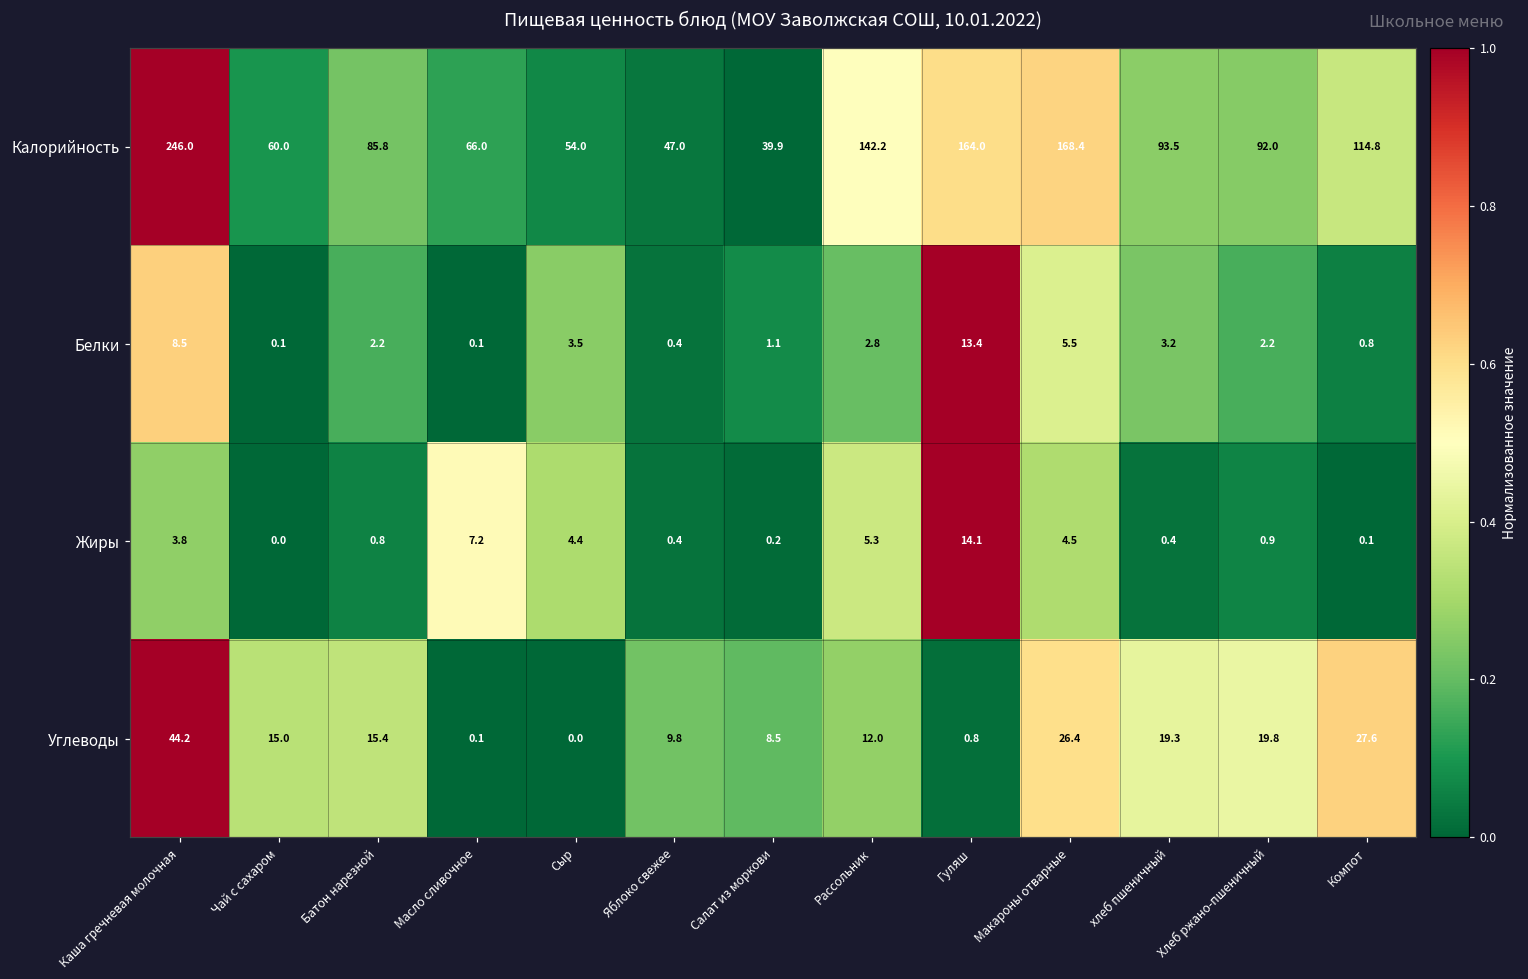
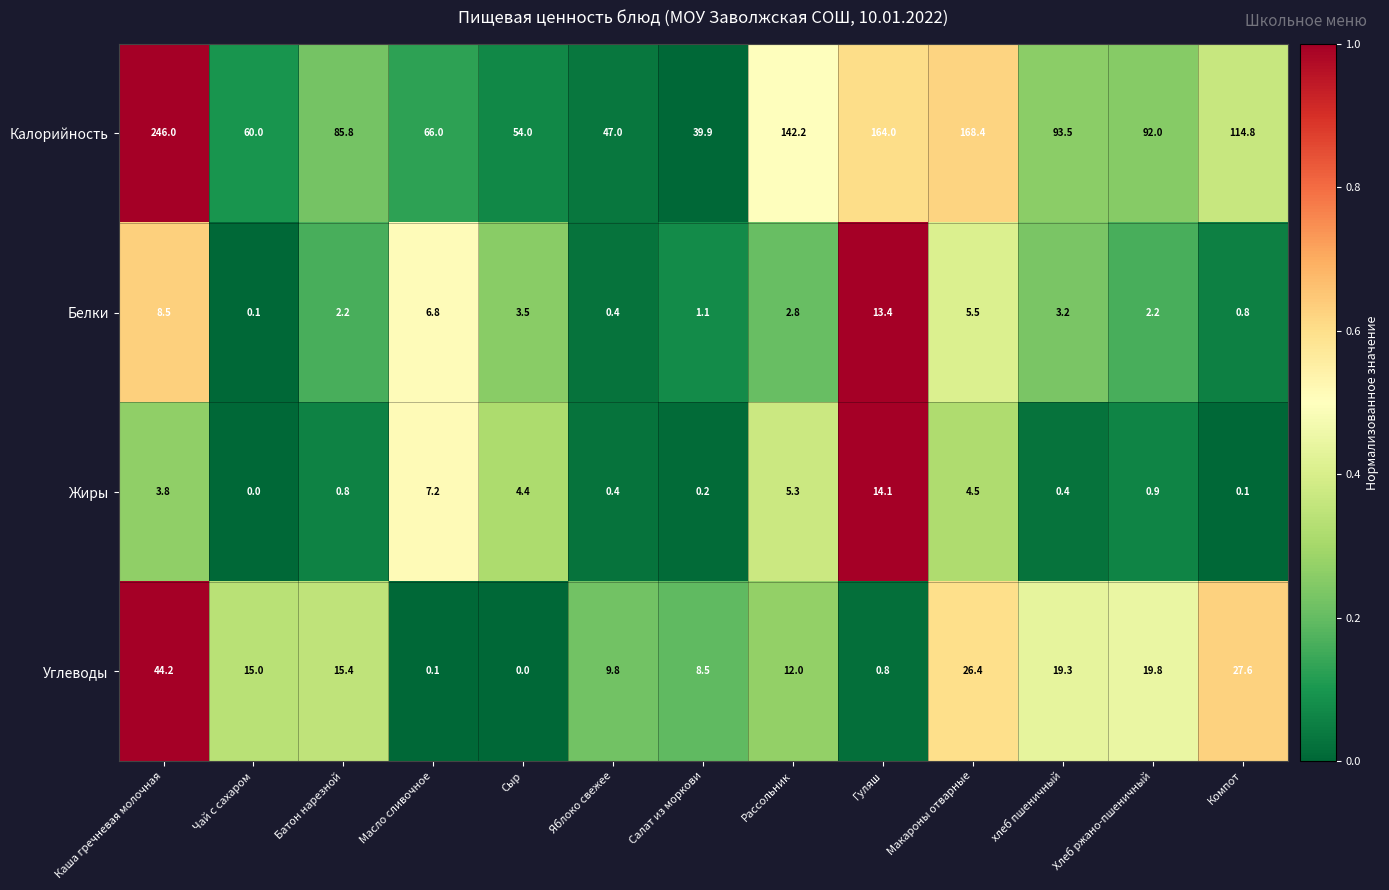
Белки, Масло сливочное: 0.1 -> 6.8
